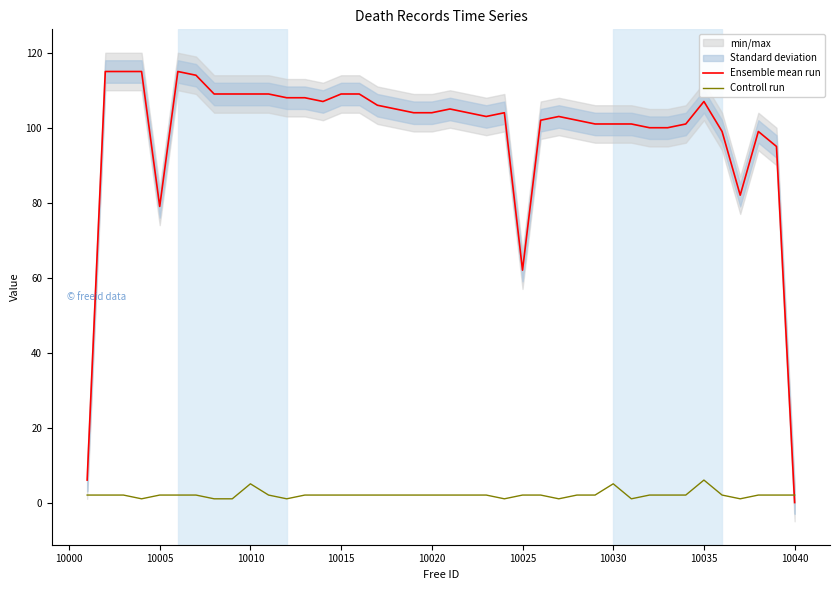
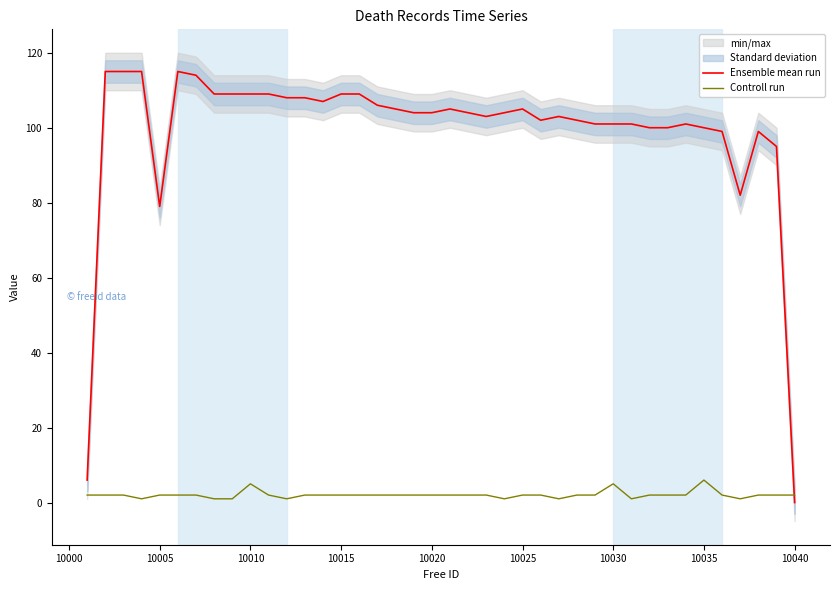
Ensemble mean run, 10025: 62 -> 105
Ensemble mean run, 10035: 107 -> 100
